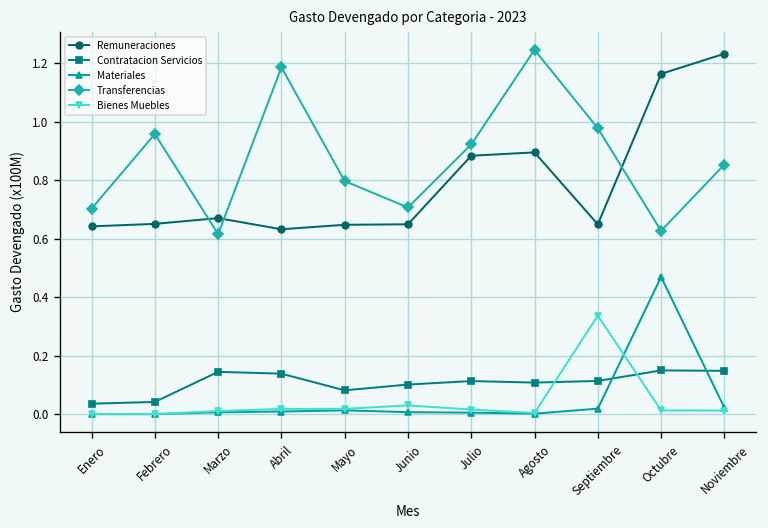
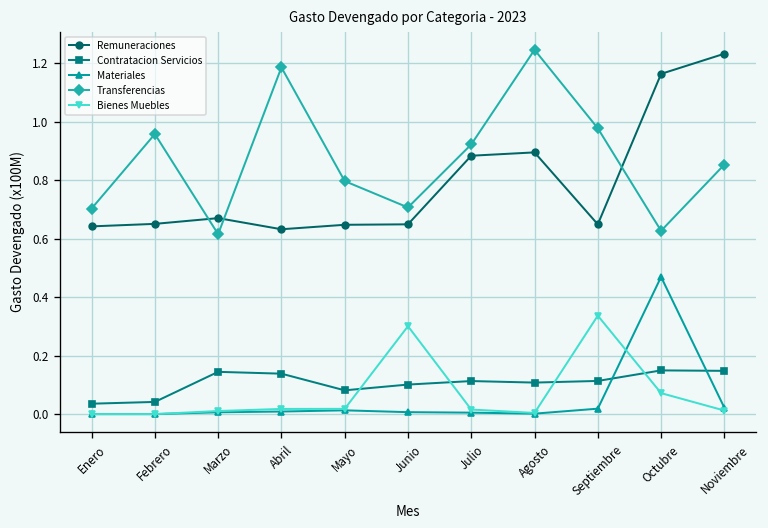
Bienes Muebles, Junio: 0.03 -> 0.30
Bienes Muebles, Octubre: 0.01 -> 0.07
